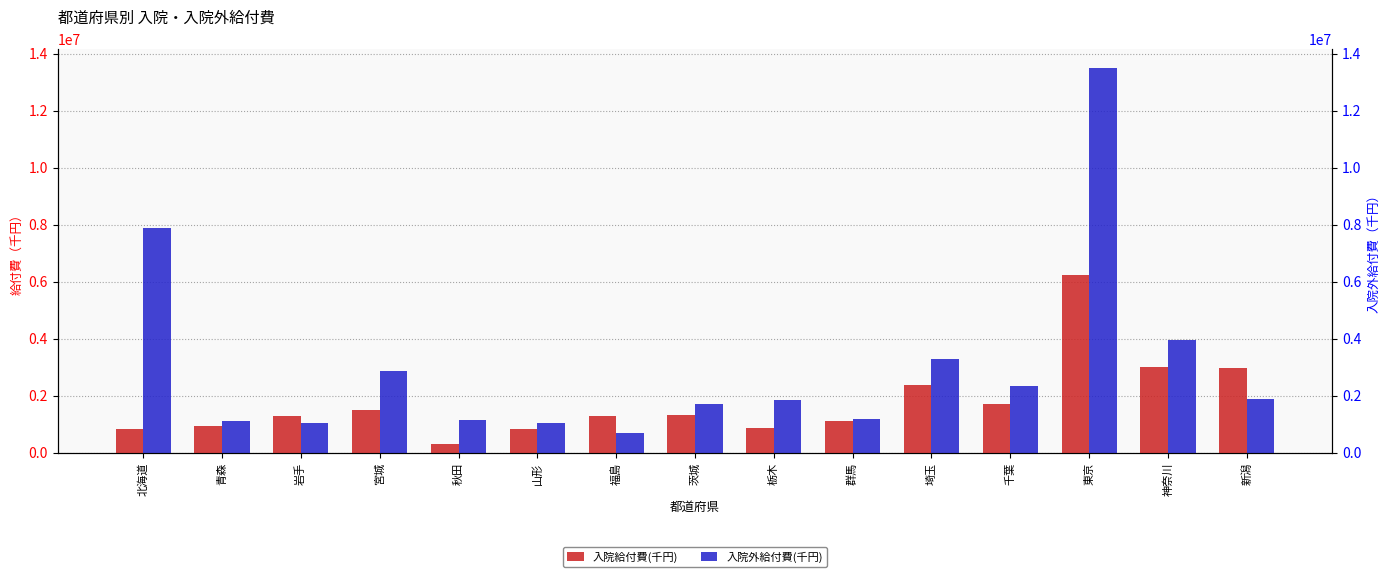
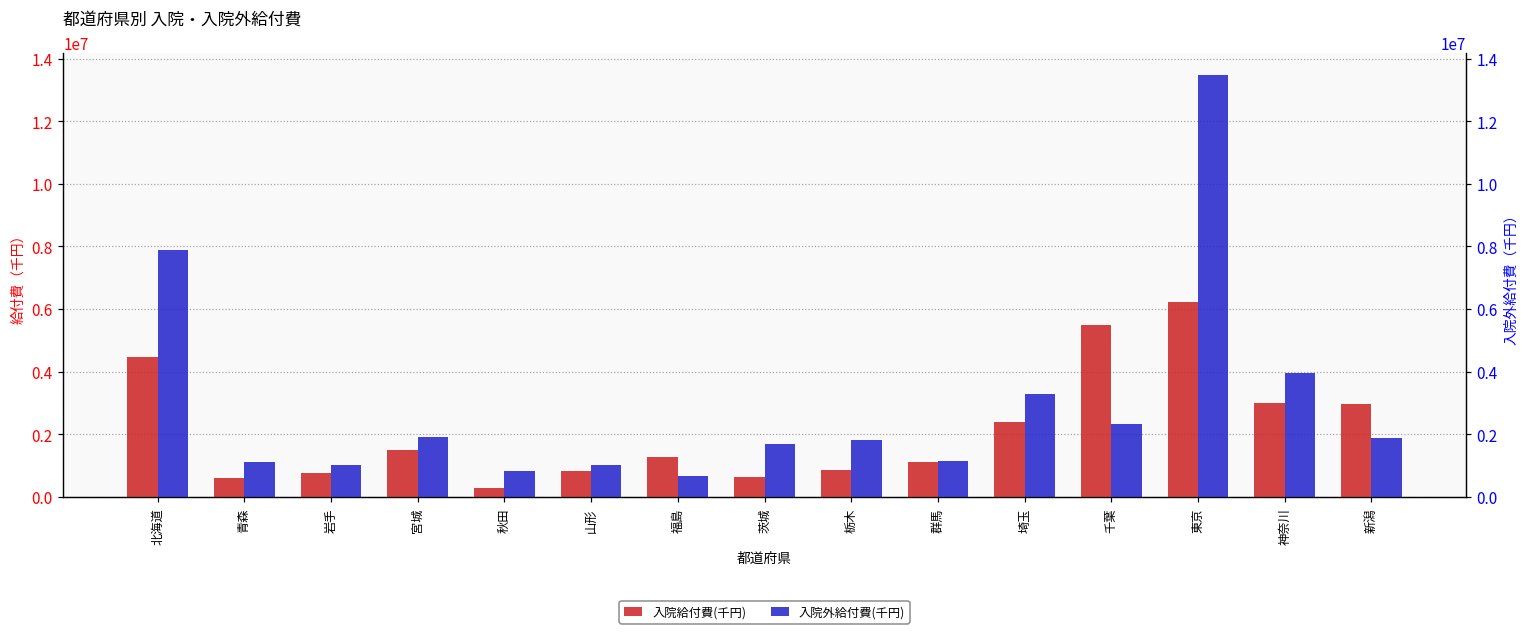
入院給付費(千円), 北海道: 800000 -> 4500000
入院給付費(千円), 青森: 900000 -> 600000
入院給付費(千円), 岩手: 1300000 -> 800000
入院外給付費(千円), 宮城: 2900000 -> 1900000
入院外給付費(千円), 秋田: 1100000 -> 800000
入院給付費(千円), 茨城: 1300000 -> 600000
入院給付費(千円), 千葉: 1700000 -> 5500000
